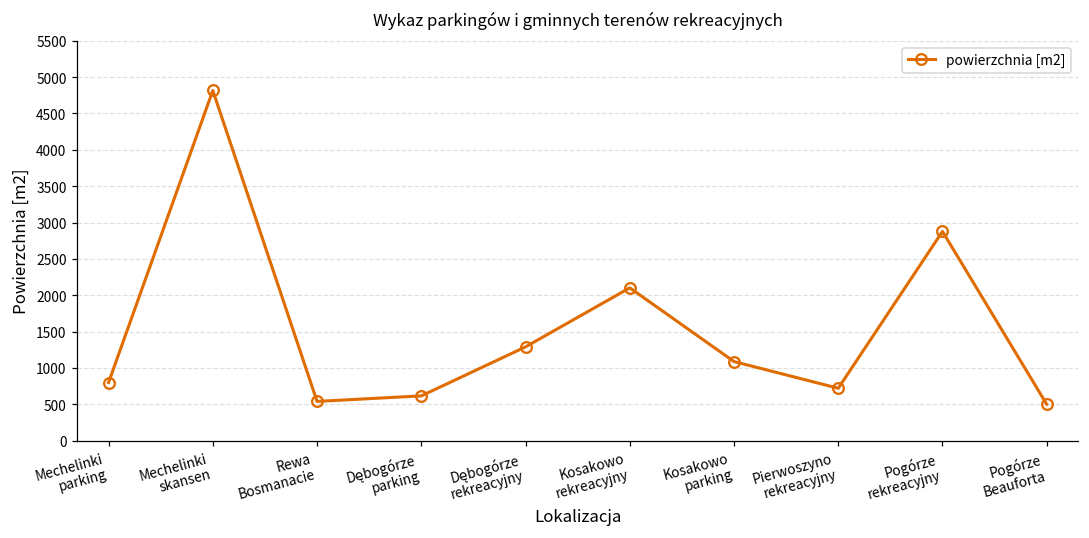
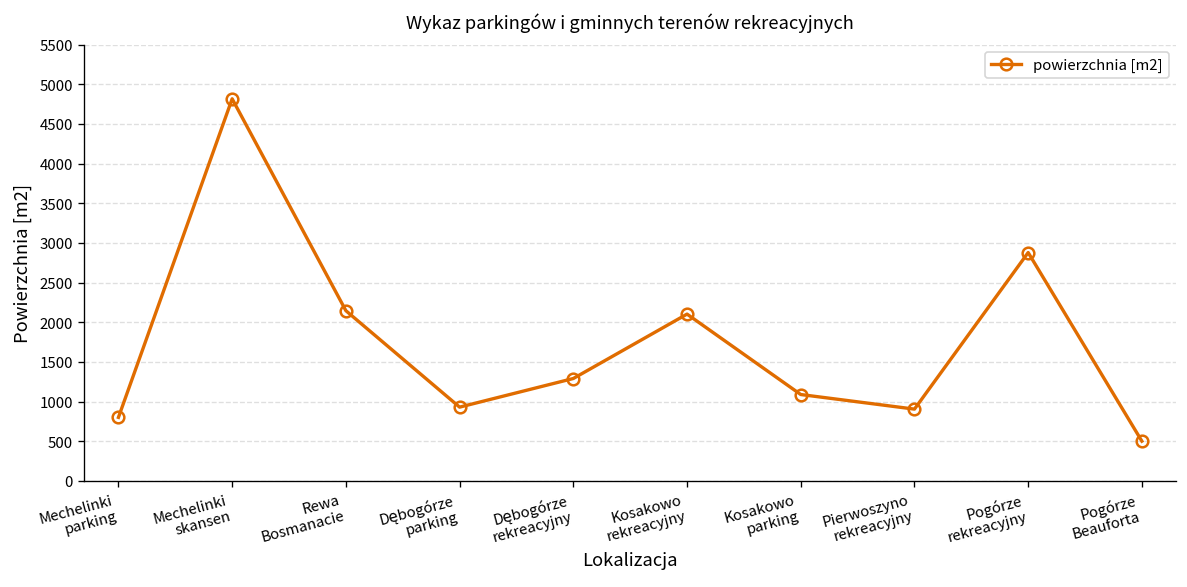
Rewa Bosmanacie: 500 -> 2100
Dębogórze parking: 600 -> 900
Pierwoszyno rekreacyjny: 700 -> 900
